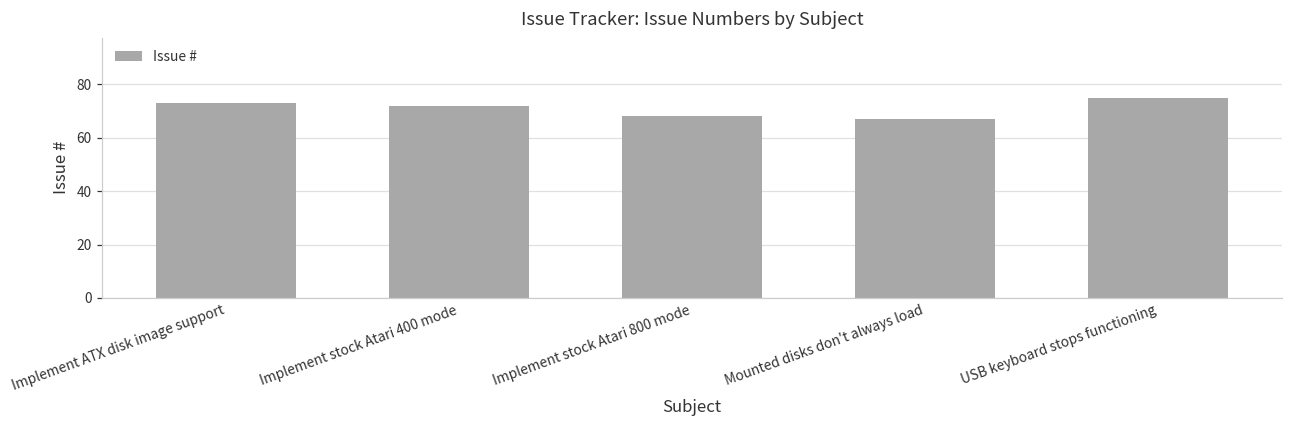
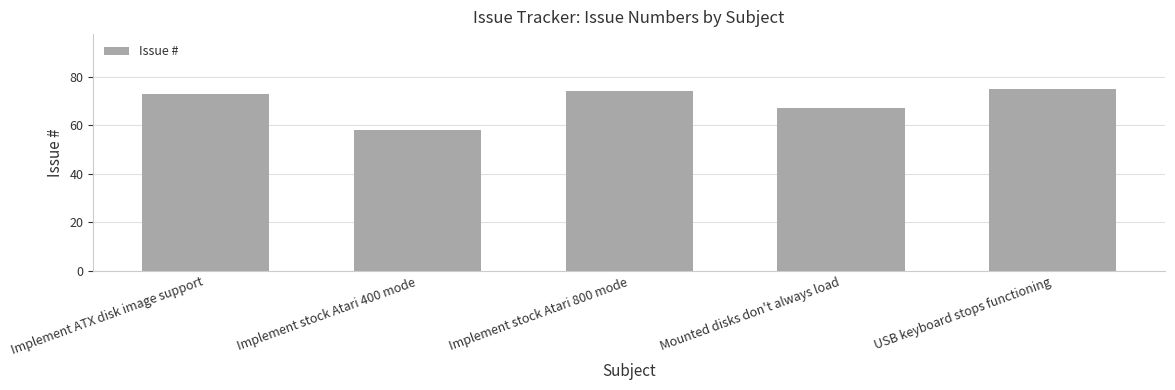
Implement stock Atari 400 mode: 72 -> 58
Implement stock Atari 800 mode: 68 -> 74
